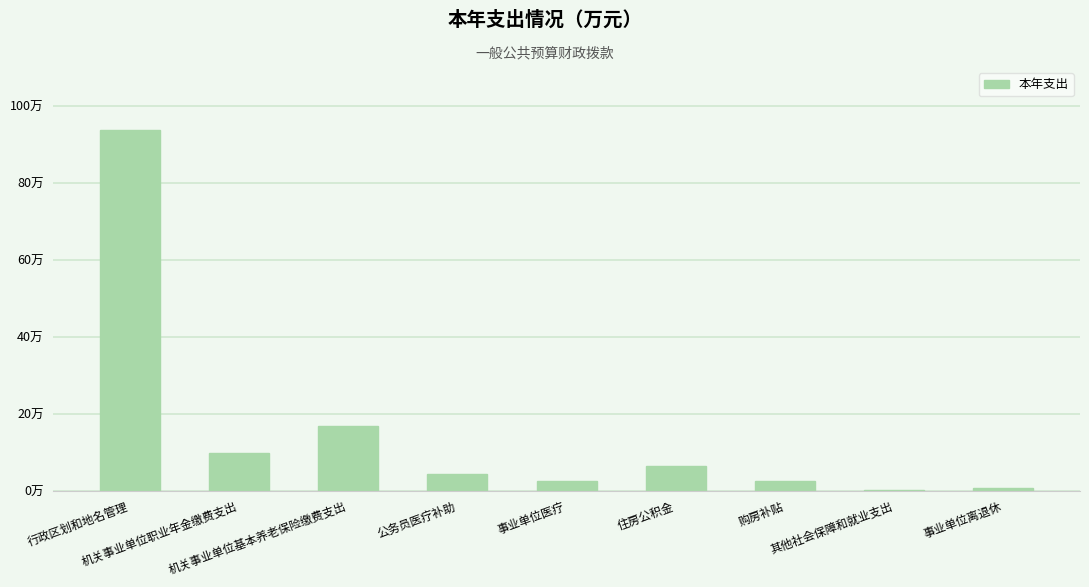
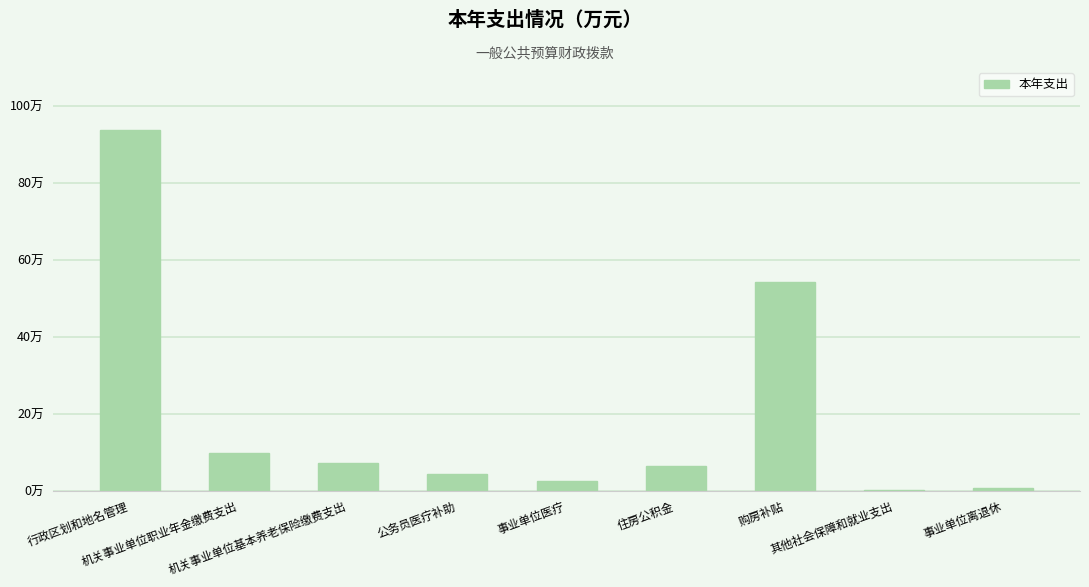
机关事业单位基本养老保险缴费支出: 17万 -> 7万
购房补贴: 2万 -> 54万
